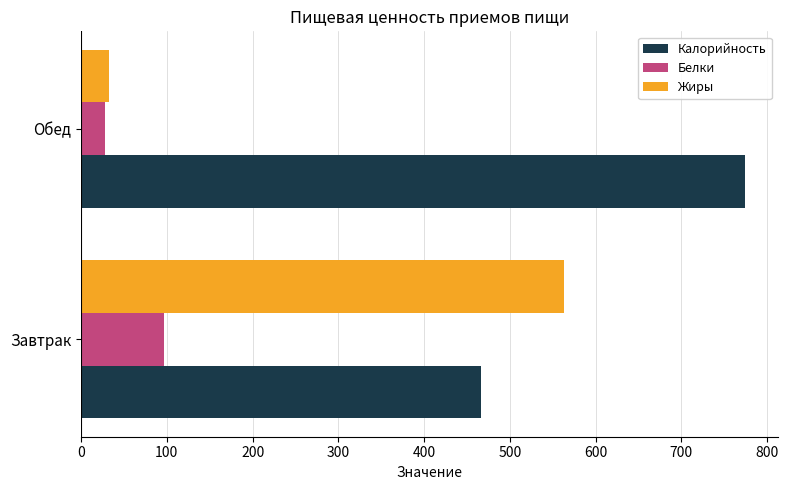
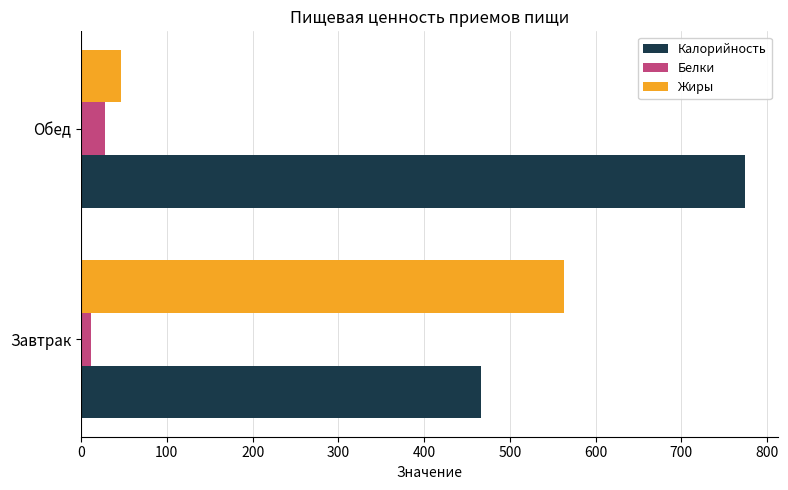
Жиры, Обед: 30 -> 50
Белки, Завтрак: 100 -> 10
